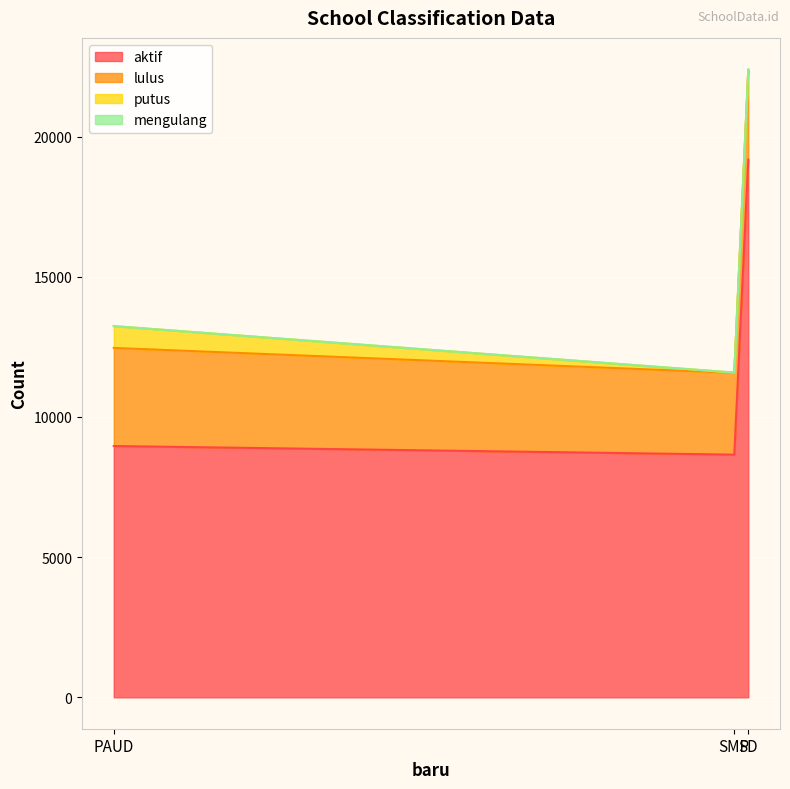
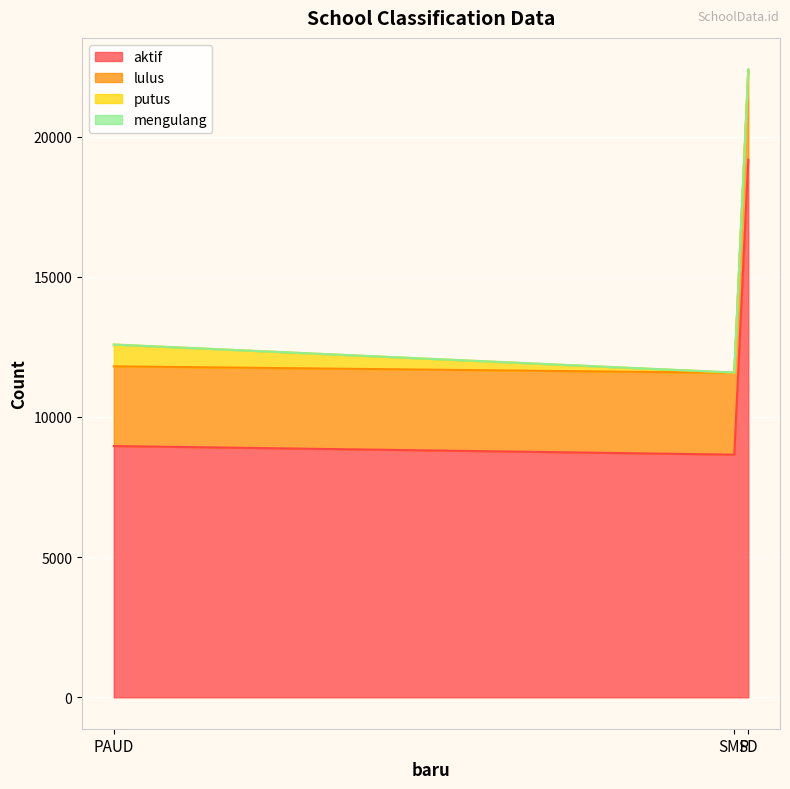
lulus, PAUD: 3500 -> 2800
